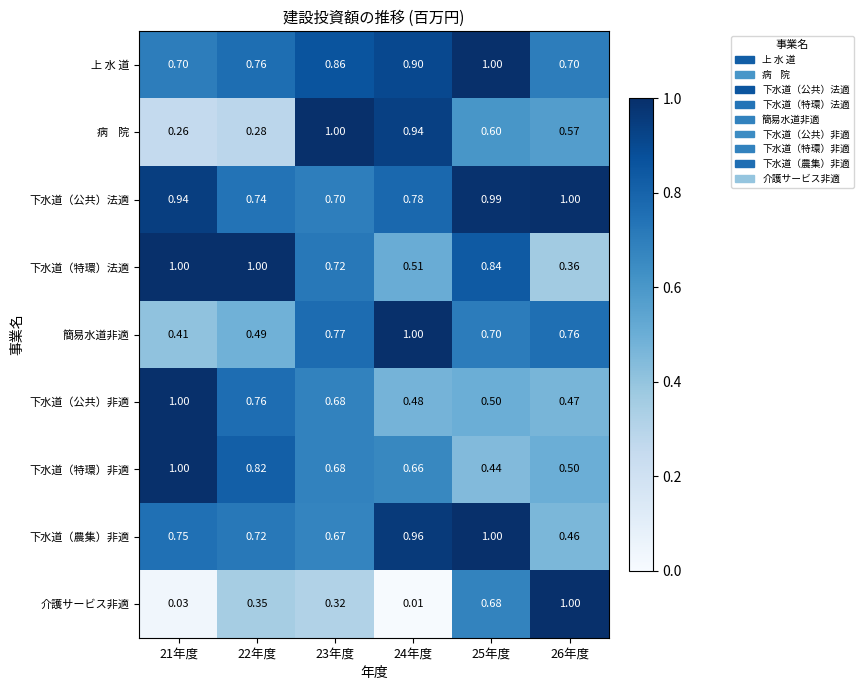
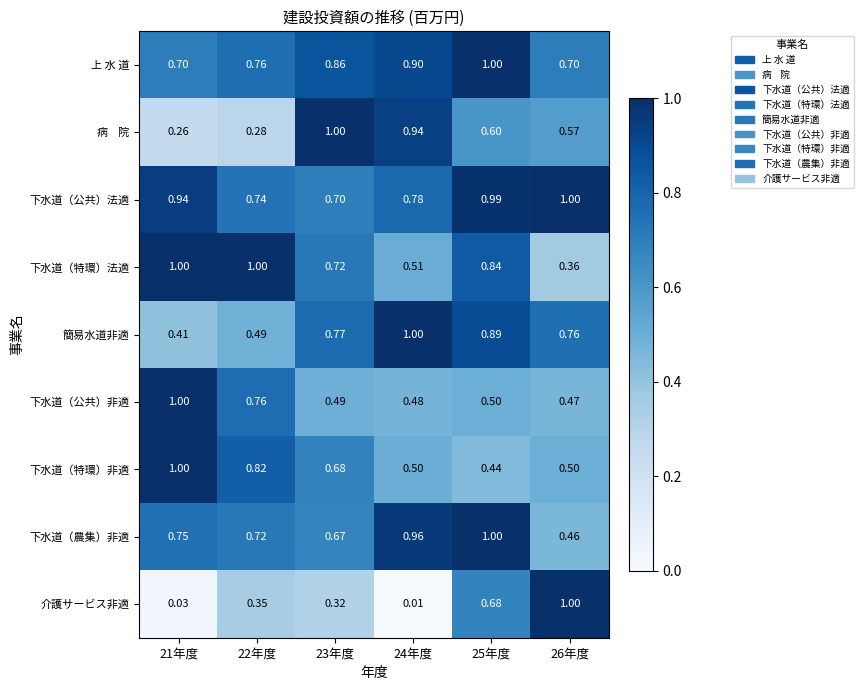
簡易水道非適, 25年度: 0.70 -> 0.89
下水道（公共）非適, 23年度: 0.68 -> 0.49
下水道（特環）非適, 24年度: 0.66 -> 0.50
